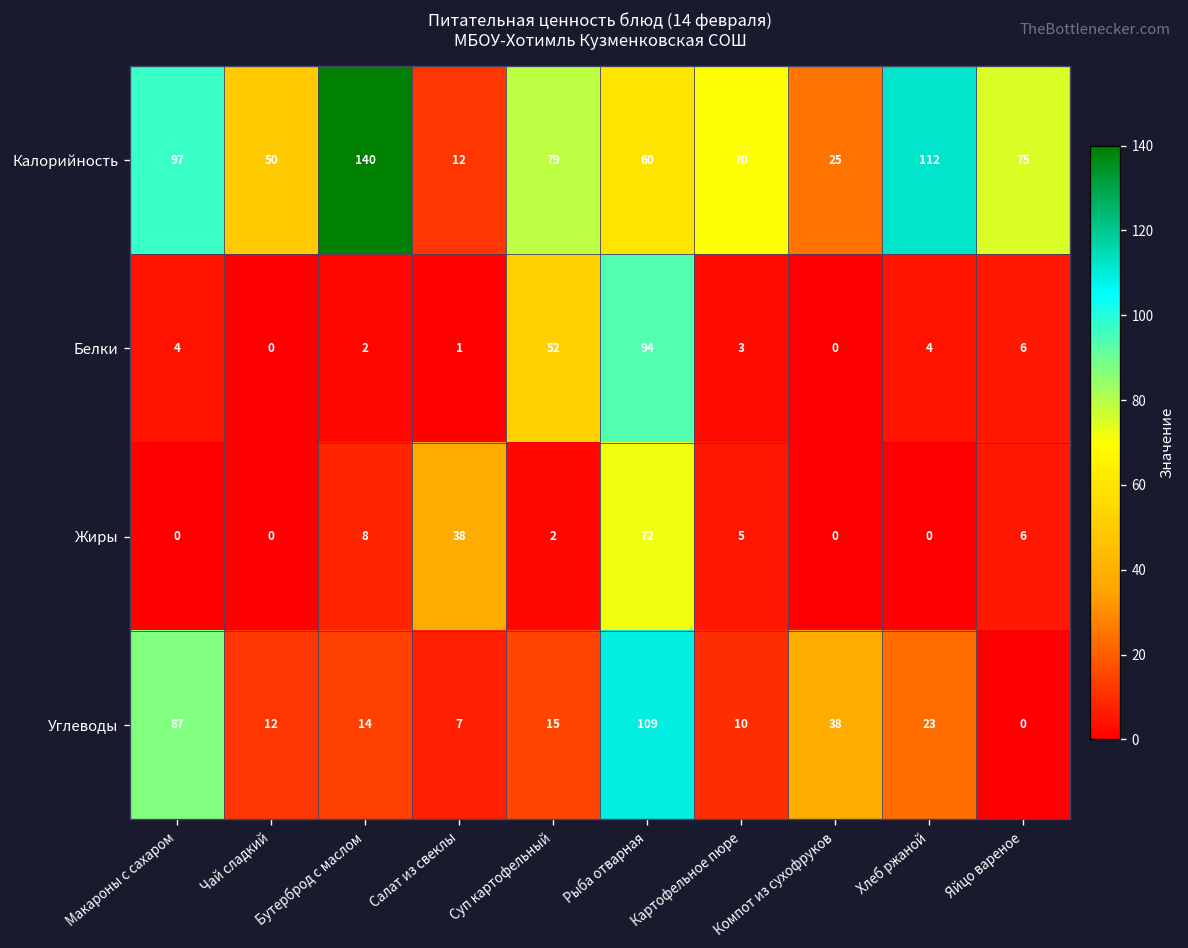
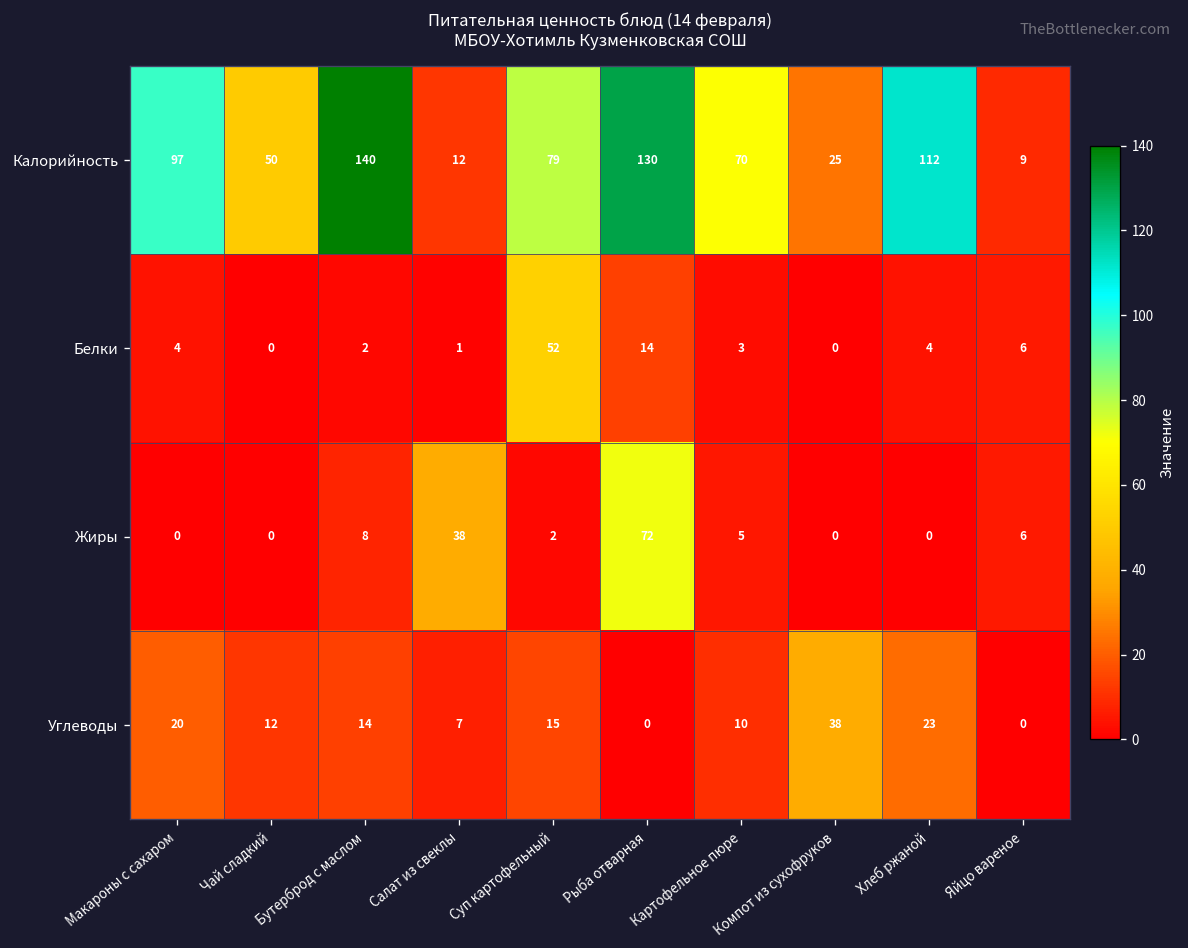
Калорийность, Рыба отварная: 60 -> 130
Калорийность, Яйцо вареное: 75 -> 9
Белки, Рыба отварная: 94 -> 14
Углеводы, Макароны с сахаром: 87 -> 20
Углеводы, Рыба отварная: 109 -> 0
